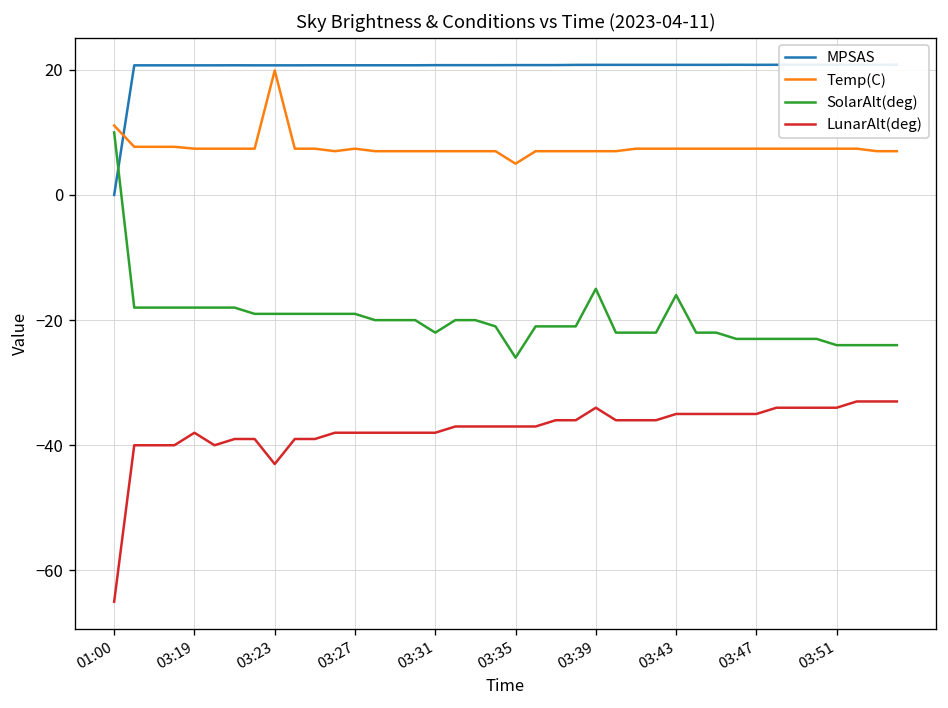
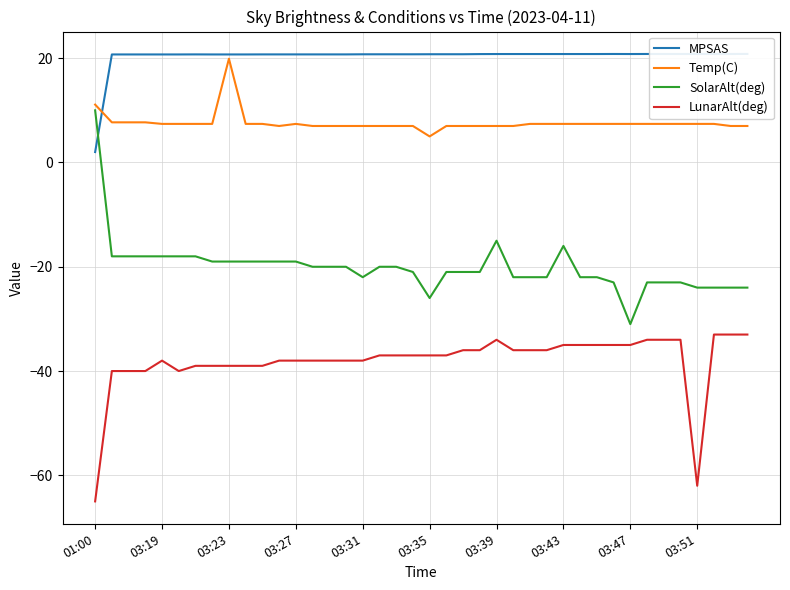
MPSAS, 01:00: 0 -> 2
LunarAlt(deg), 03:23: -43 -> -39
SolarAlt(deg), 03:47: -23 -> -31
LunarAlt(deg), 03:51: -34 -> -62
